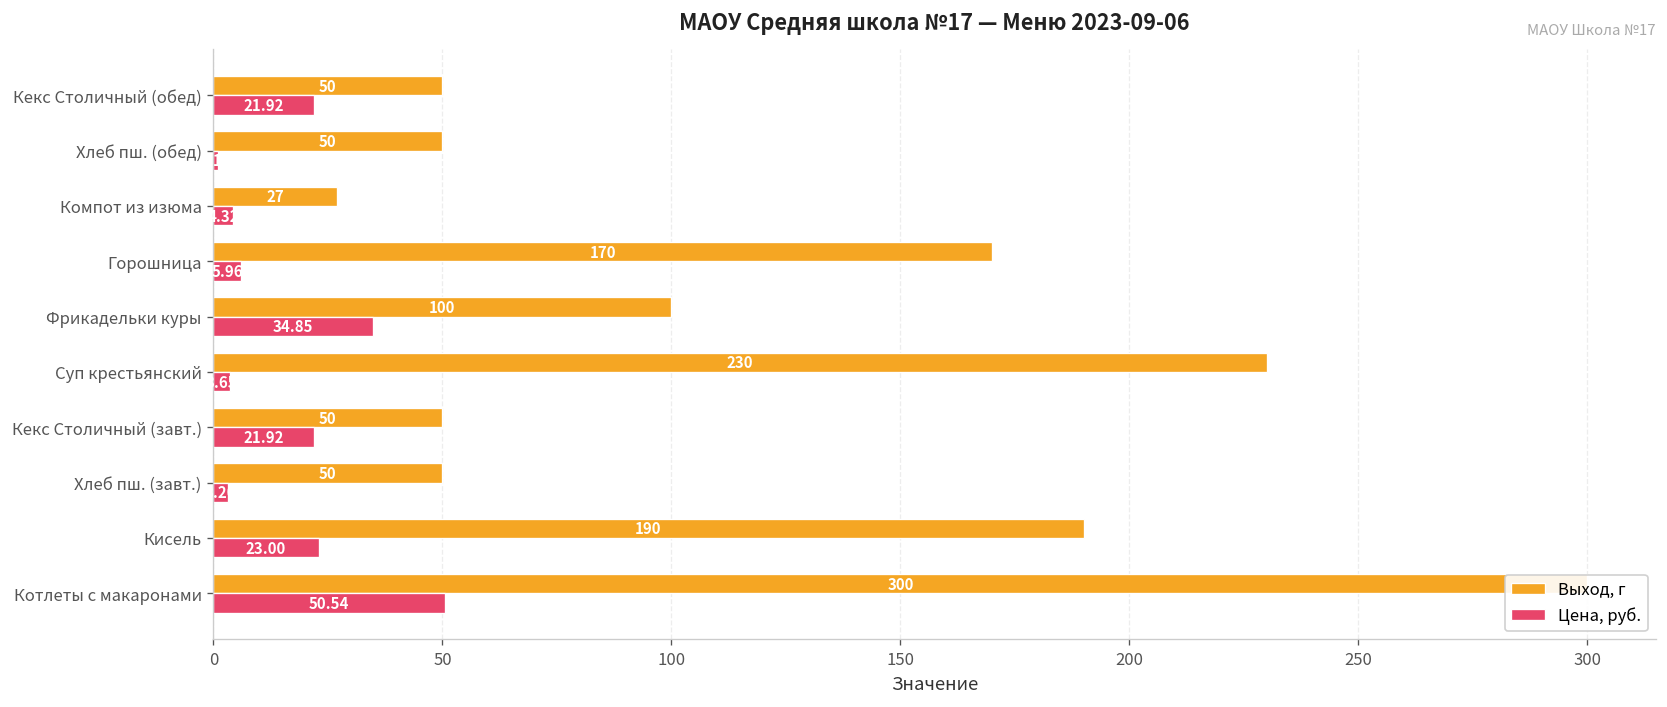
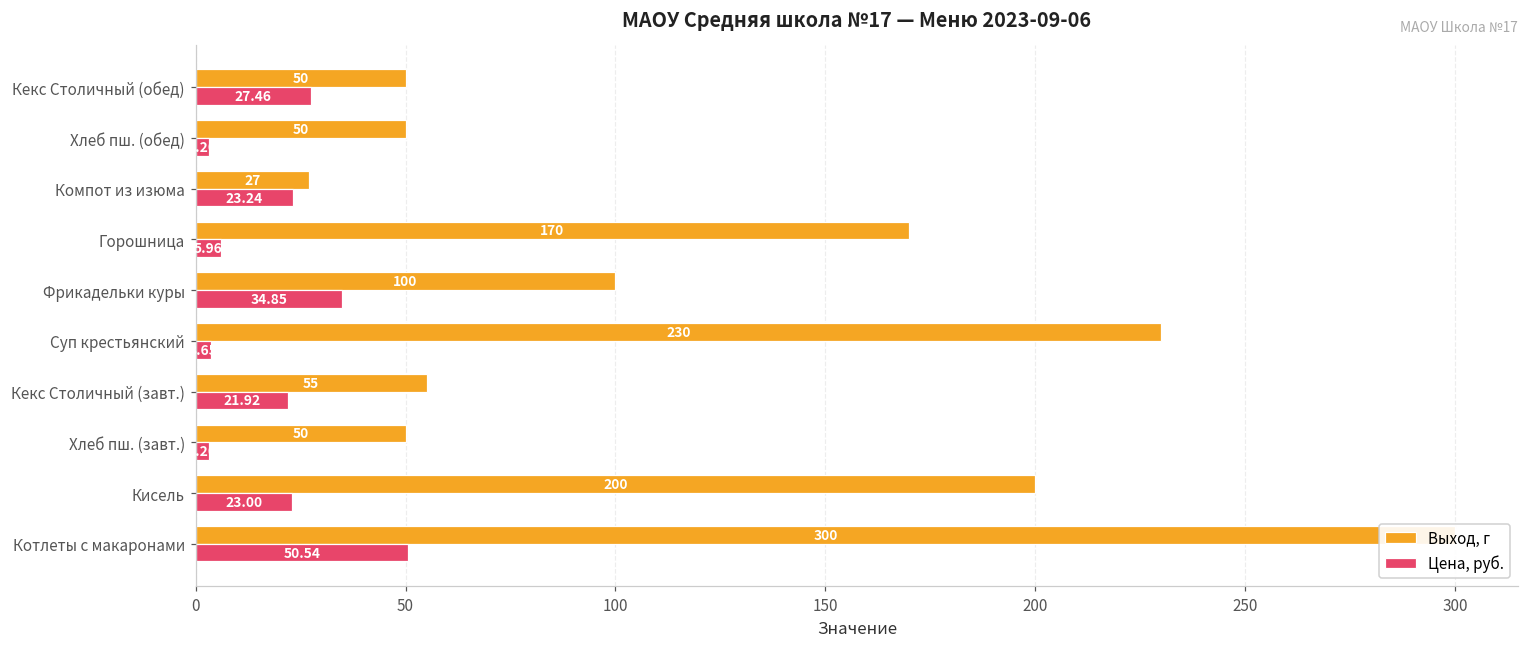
Цена, руб., Кекс Столичный (обед): 21.92 -> 27.46
Цена, руб., Хлеб пш. (обед): 1 -> 3
Цена, руб., Компот из изюма: 4.32 -> 23.24
Выход, г, Кекс Столичный (завт.): 50 -> 55
Выход, г, Кисель: 190 -> 200
